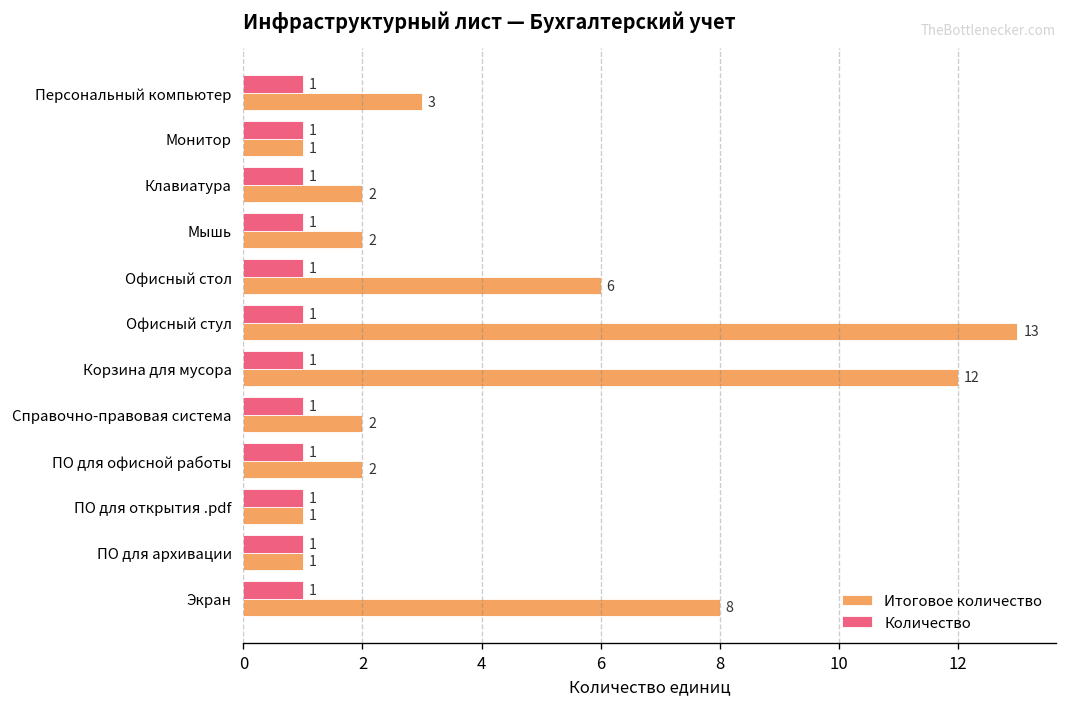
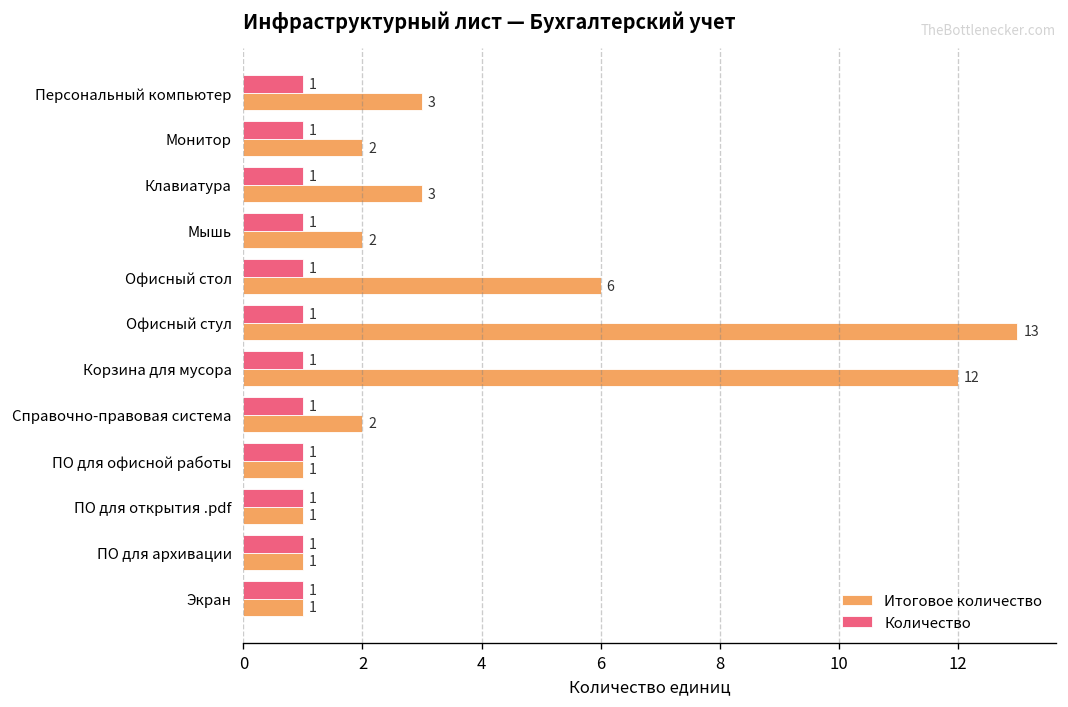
Итоговое количество, Монитор: 1 -> 2
Итоговое количество, Клавиатура: 2 -> 3
Итоговое количество, ПО для офисной работы: 2 -> 1
Итоговое количество, Экран: 8 -> 1
